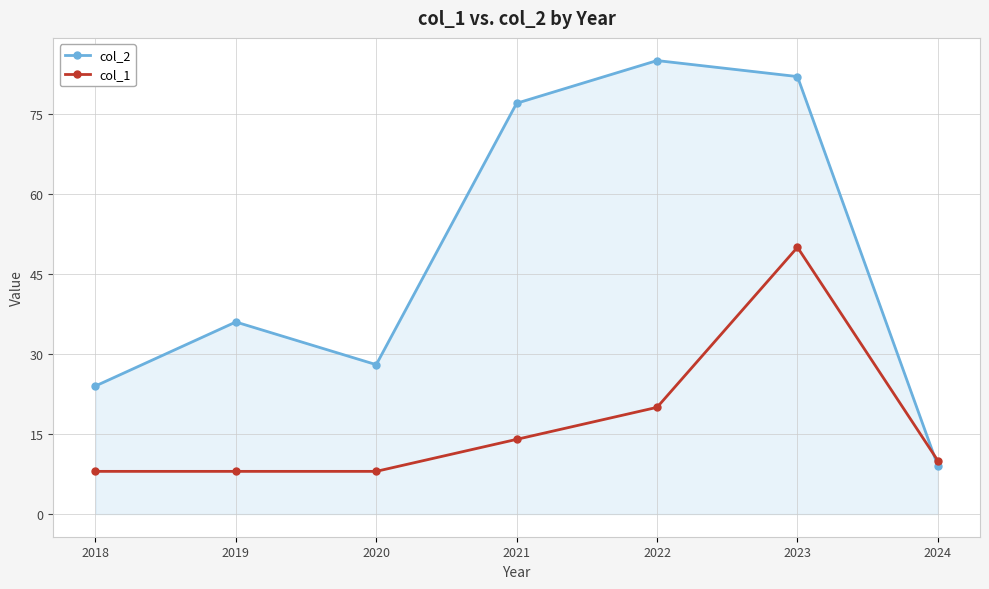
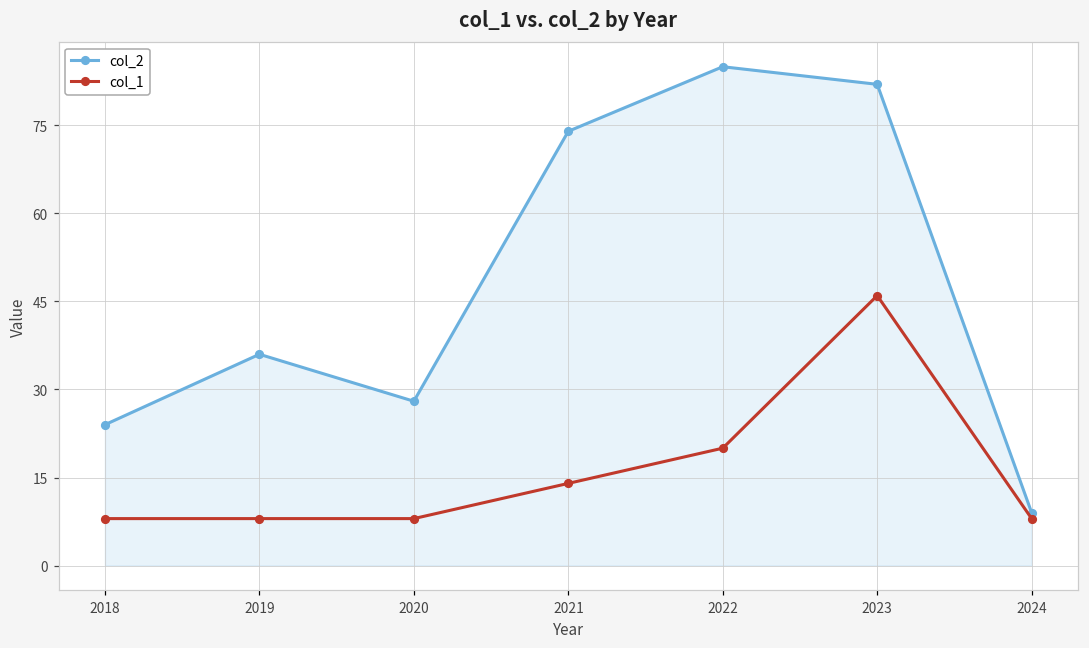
col_2, 2021: 77 -> 74
col_1, 2023: 50 -> 46
col_1, 2024: 10 -> 8
